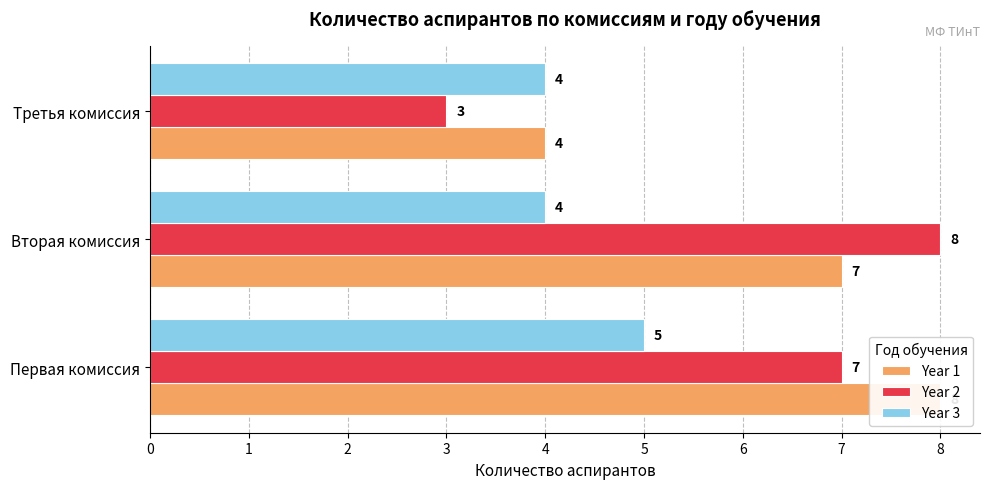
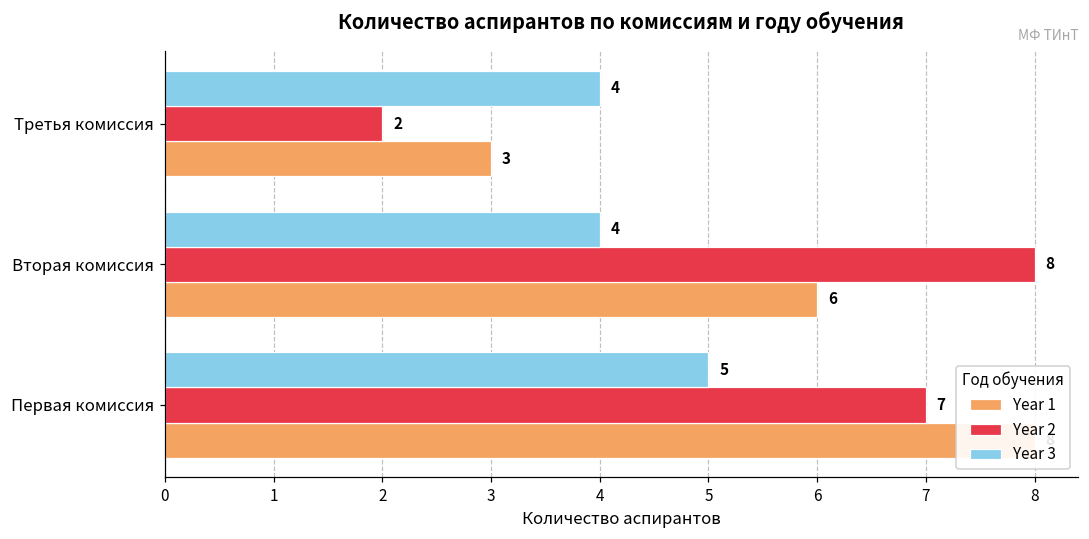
Year 2, Третья комиссия: 3 -> 2
Year 1, Третья комиссия: 4 -> 3
Year 1, Вторая комиссия: 7 -> 6
